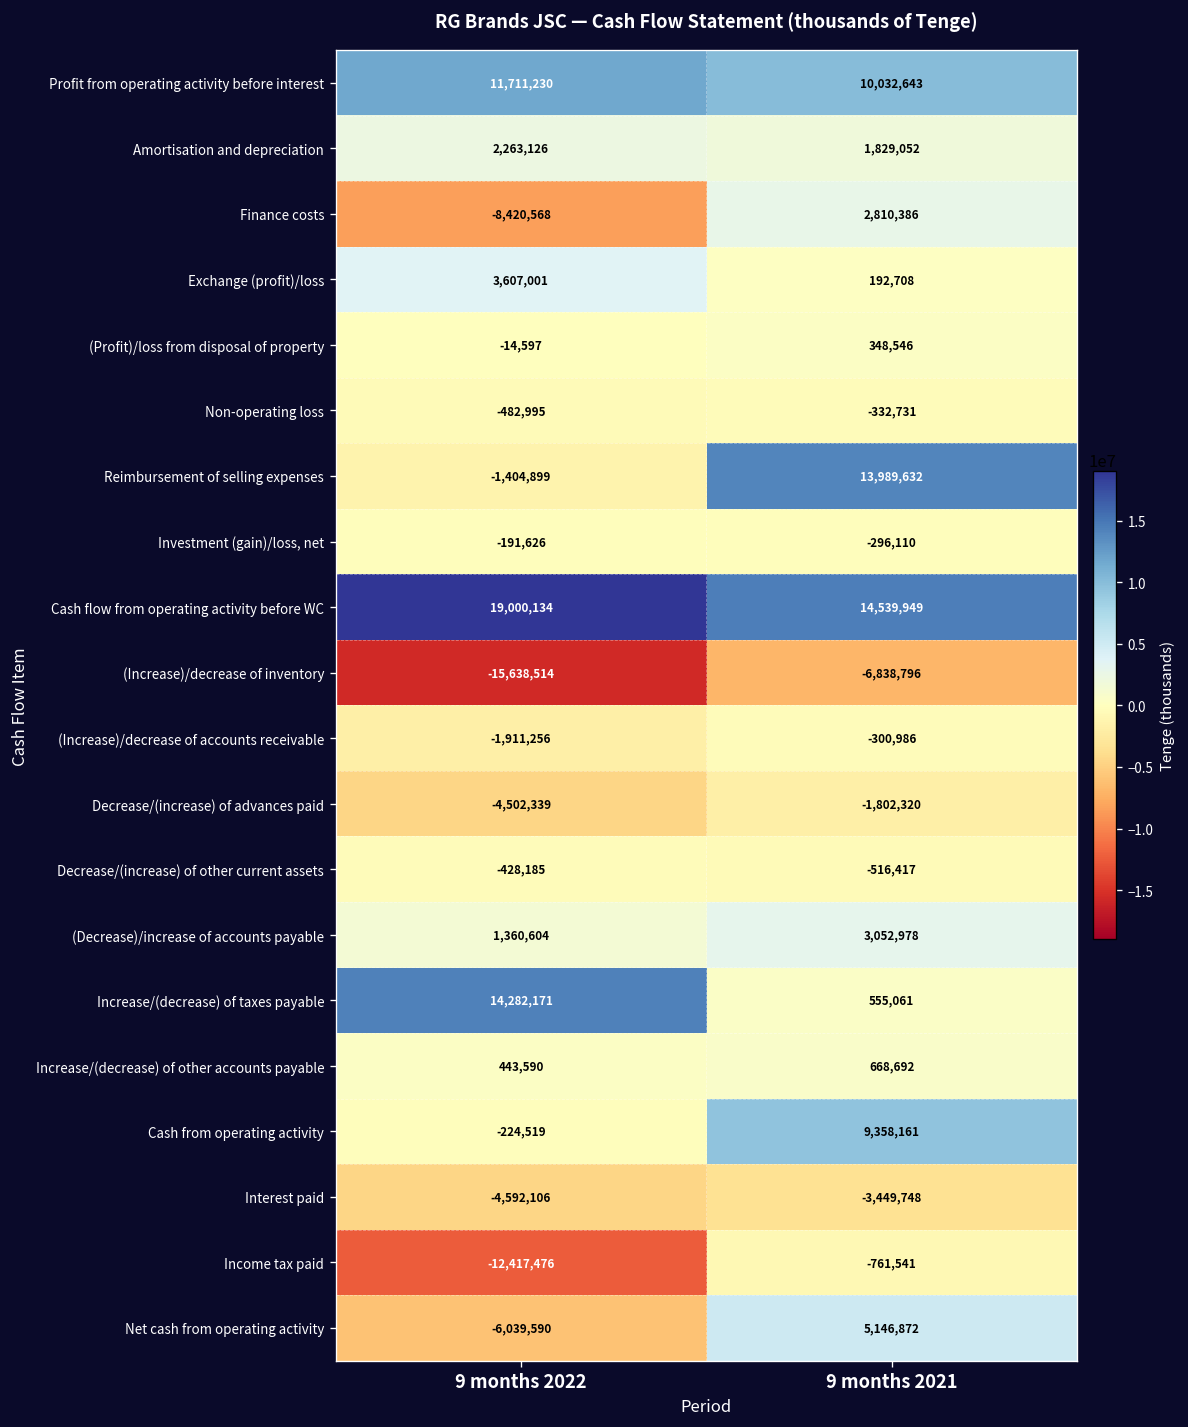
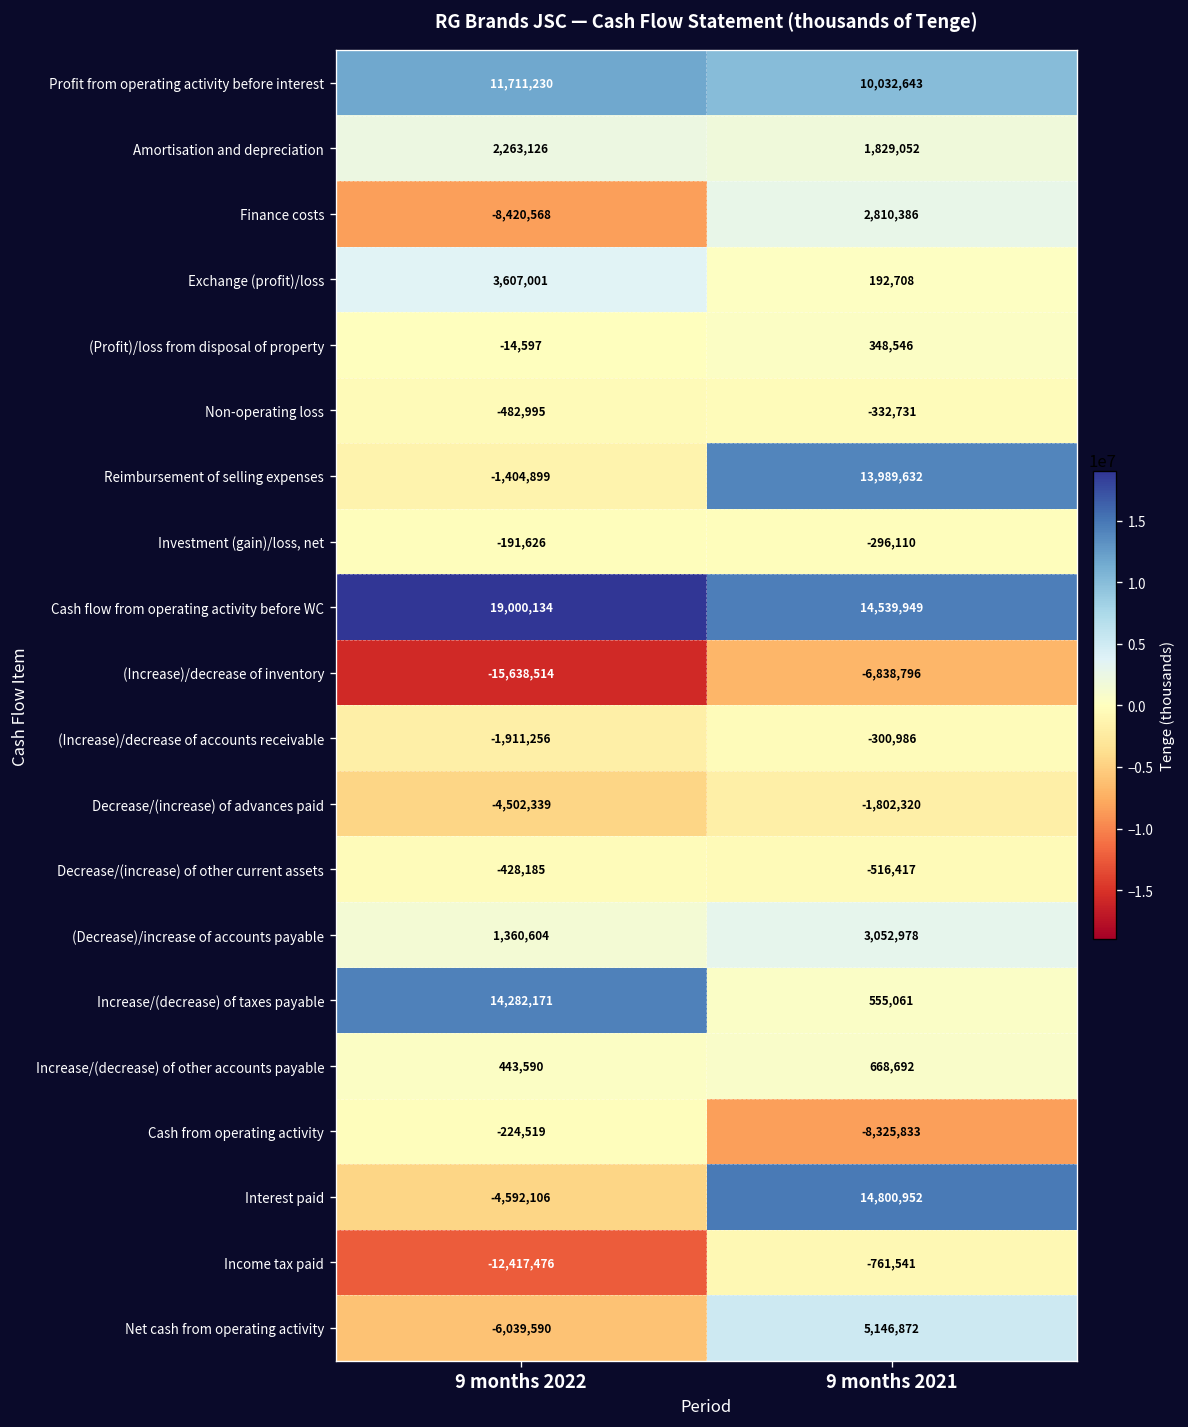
Cash from operating activity, 9 months 2021: 9,358,161 -> -8,325,833
Interest paid, 9 months 2021: -3,449,748 -> 14,800,952
